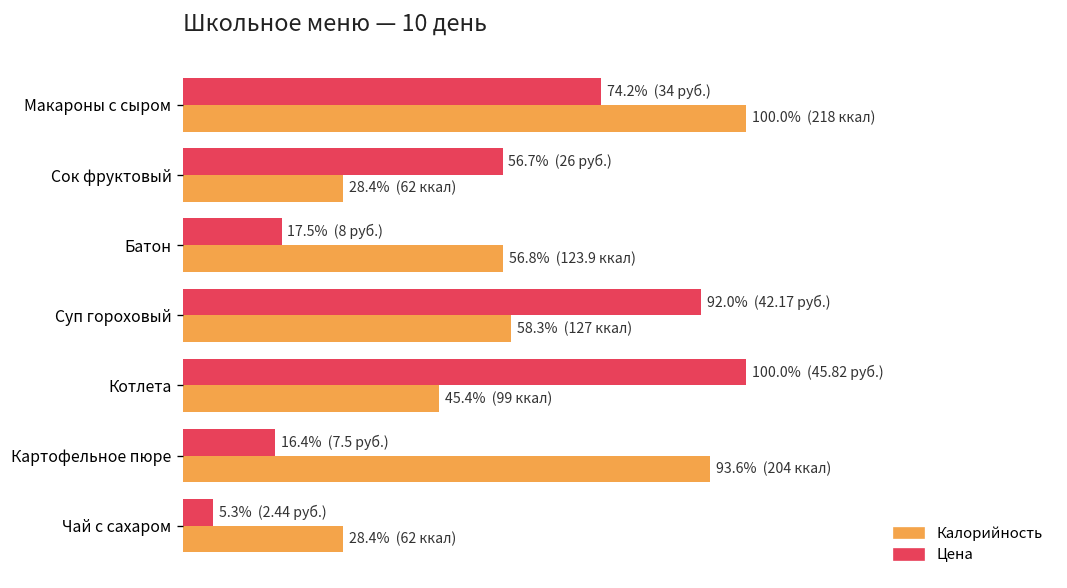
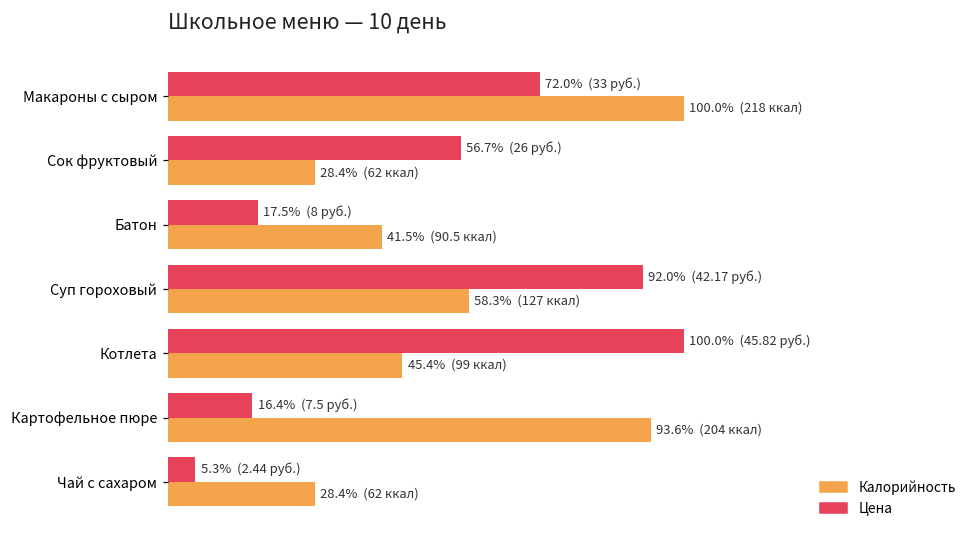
Цена, Макароны с сыром: 74.2% (34 руб.) -> 72.0% (33 руб.)
Калорийность, Батон: 56.8% (123.9 ккал) -> 41.5% (90.5 ккал)
